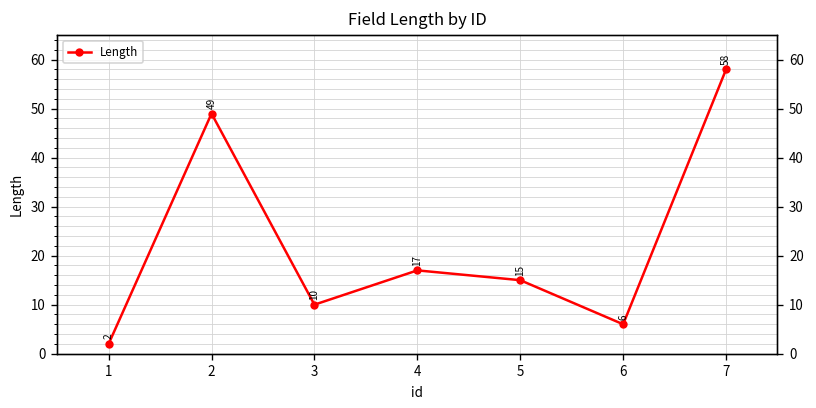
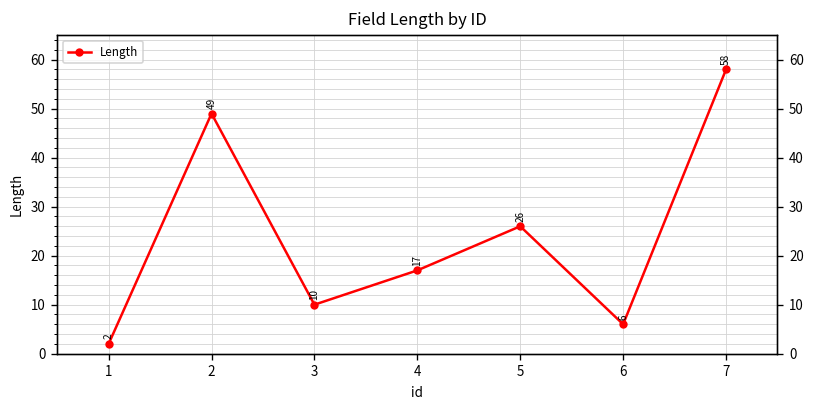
5: 15 -> 26
